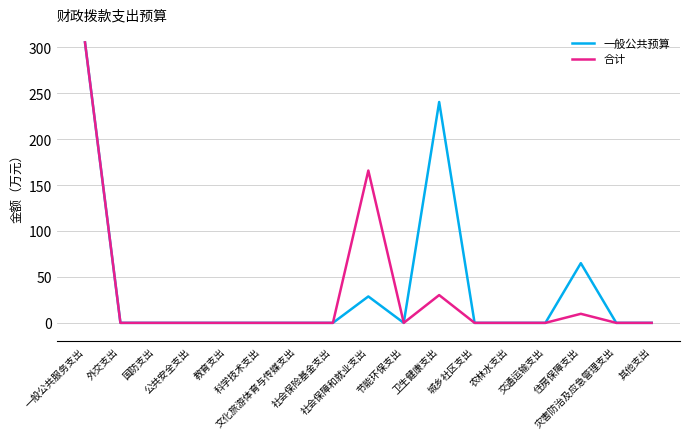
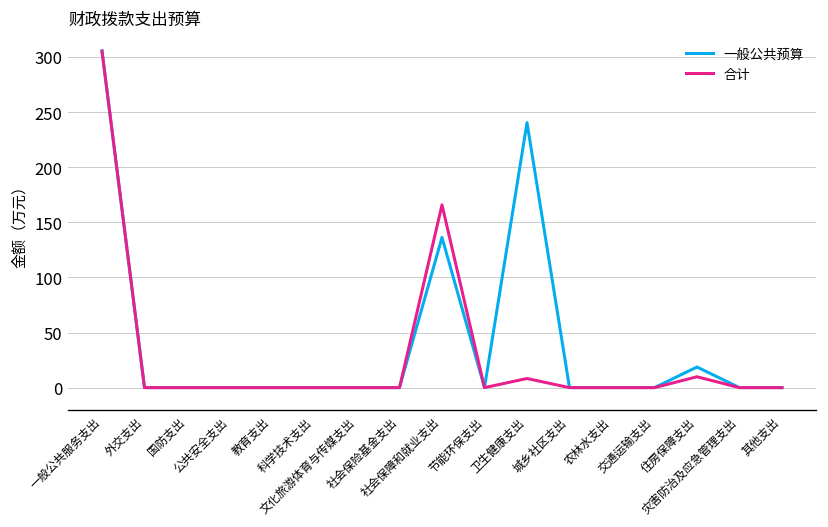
一般公共预算, 社会保障和就业支出: 30 -> 140
合计, 卫生健康支出: 30 -> 10
一般公共预算, 住房保障支出: 60 -> 20
